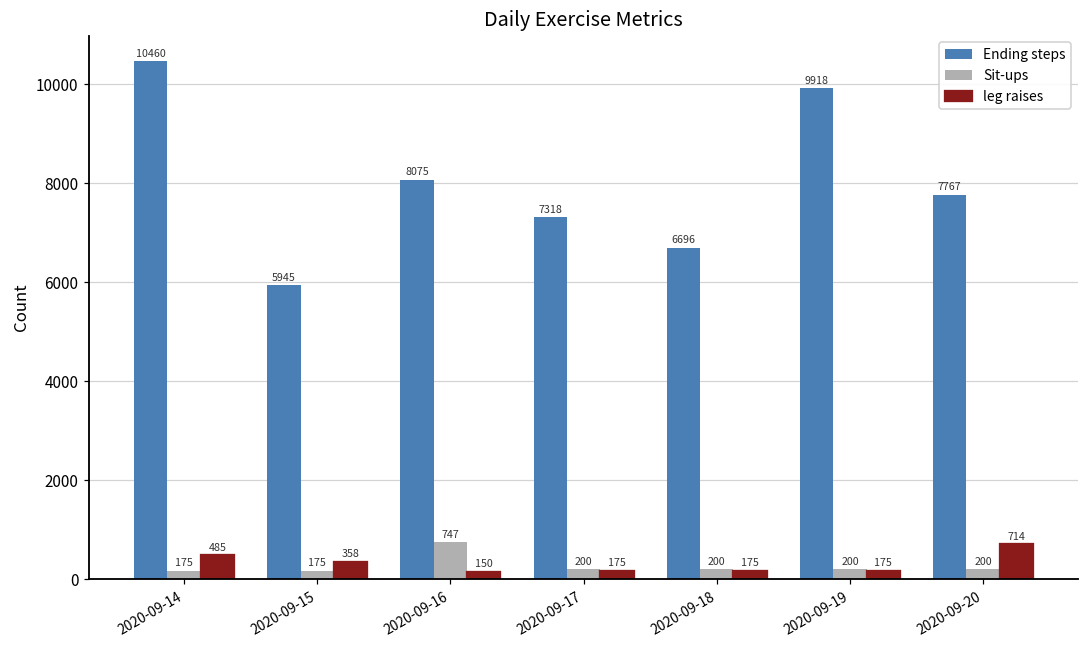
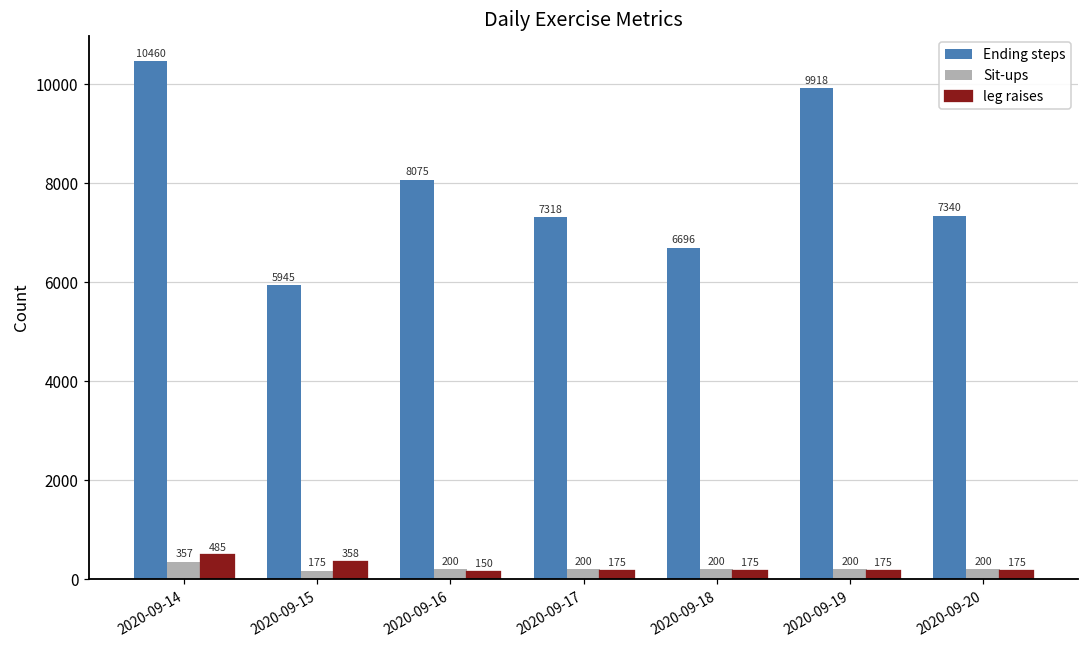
Sit-ups, 2020-09-14: 175 -> 357
Sit-ups, 2020-09-16: 747 -> 200
Ending steps, 2020-09-20: 7767 -> 7340
leg raises, 2020-09-20: 714 -> 175
